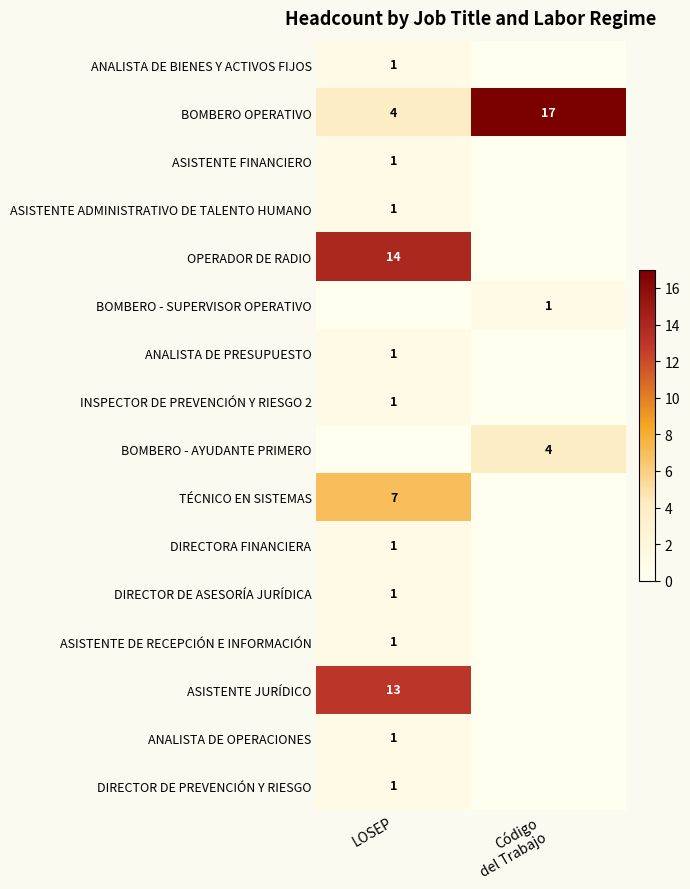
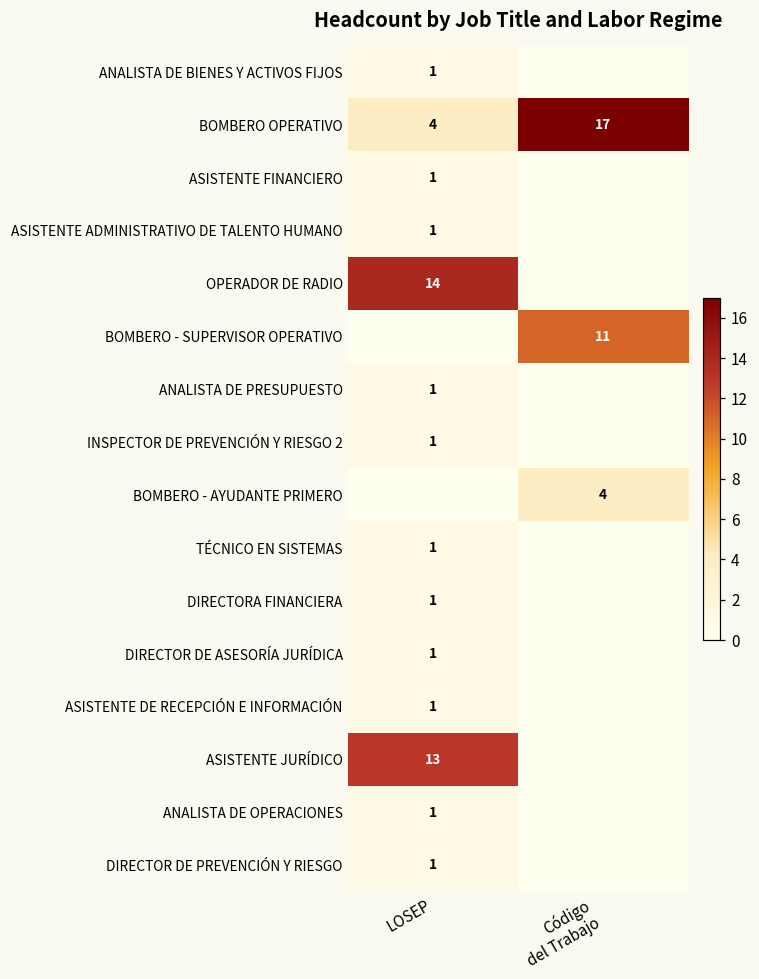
BOMBERO - SUPERVISOR OPERATIVO, Código del Trabajo: 1 -> 11
TÉCNICO EN SISTEMAS, LOSEP: 7 -> 1
